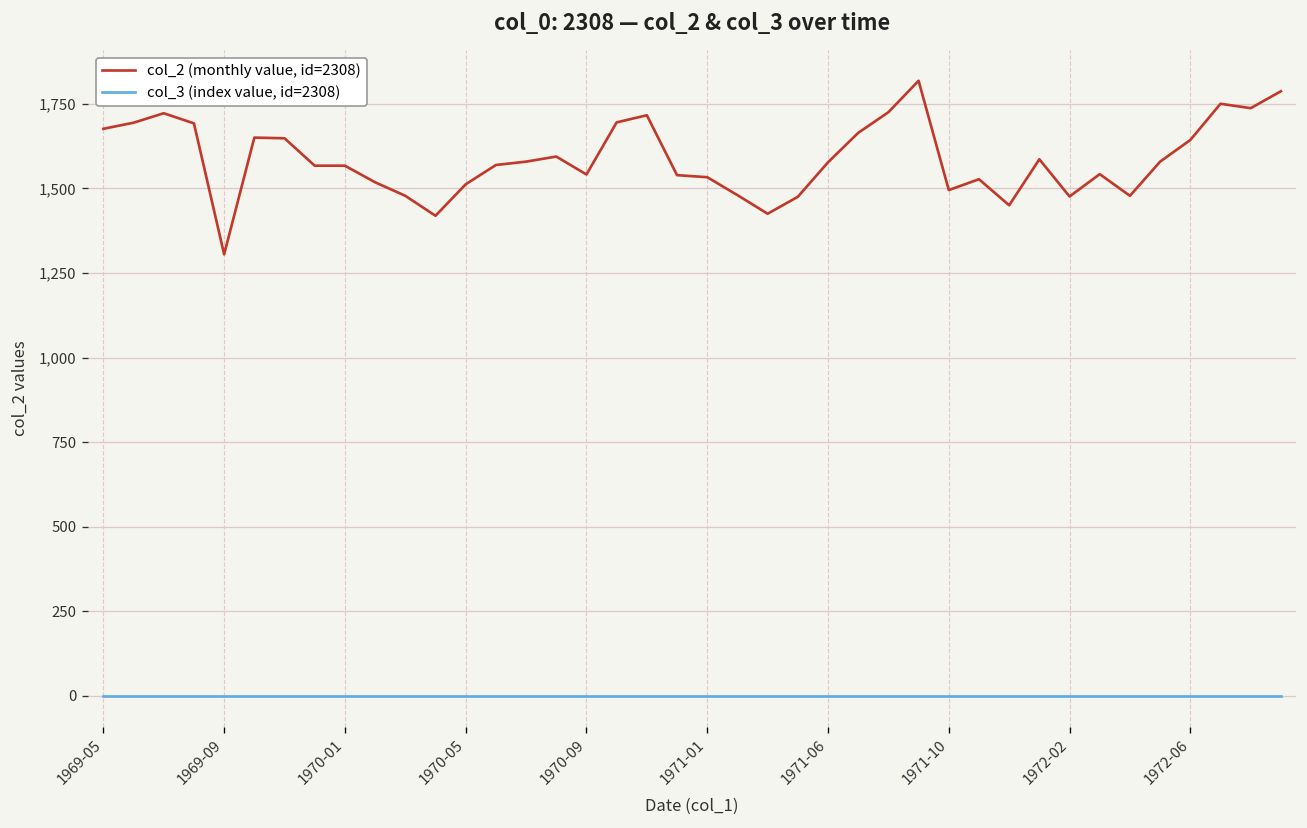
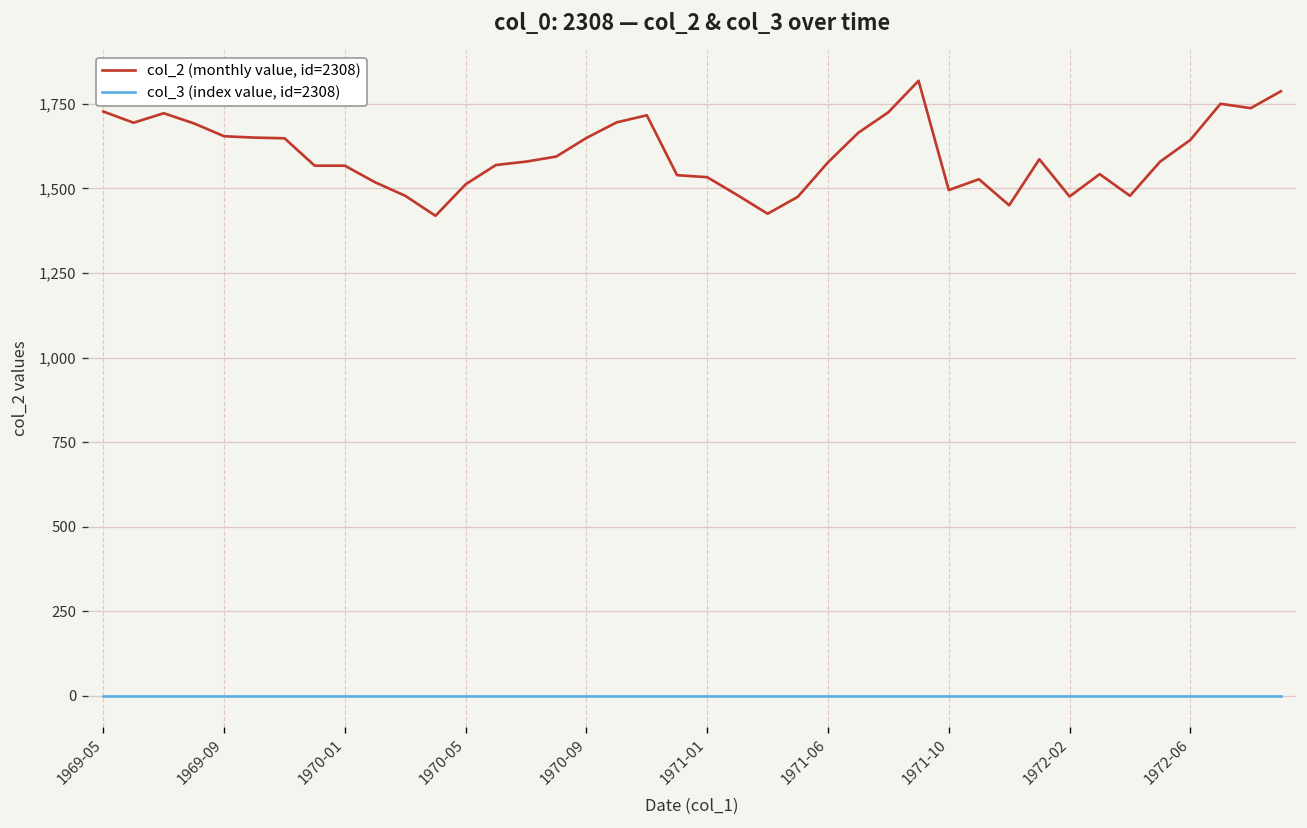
col_2 (monthly value, id=2308), 1969-05: 1,680 -> 1,730
col_2 (monthly value, id=2308), 1969-09: 1,310 -> 1,650
col_2 (monthly value, id=2308), 1970-09: 1,540 -> 1,650
